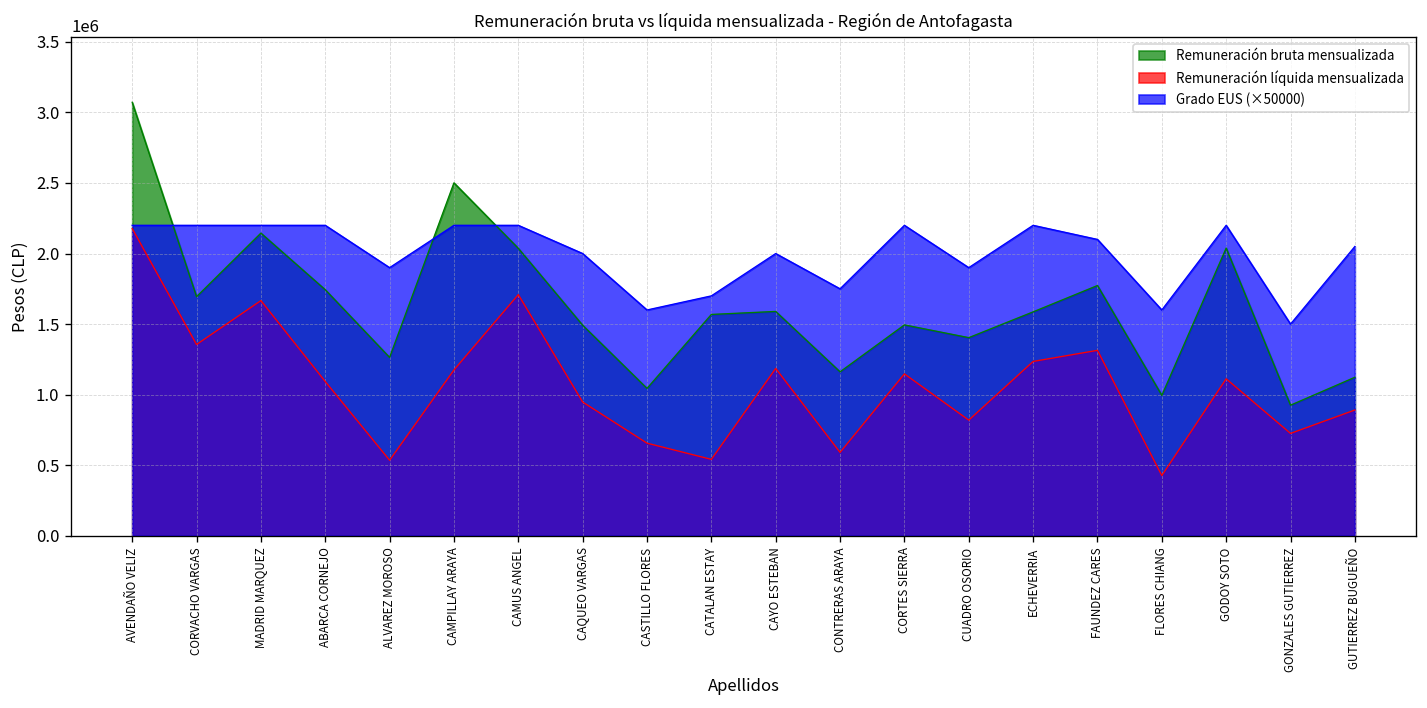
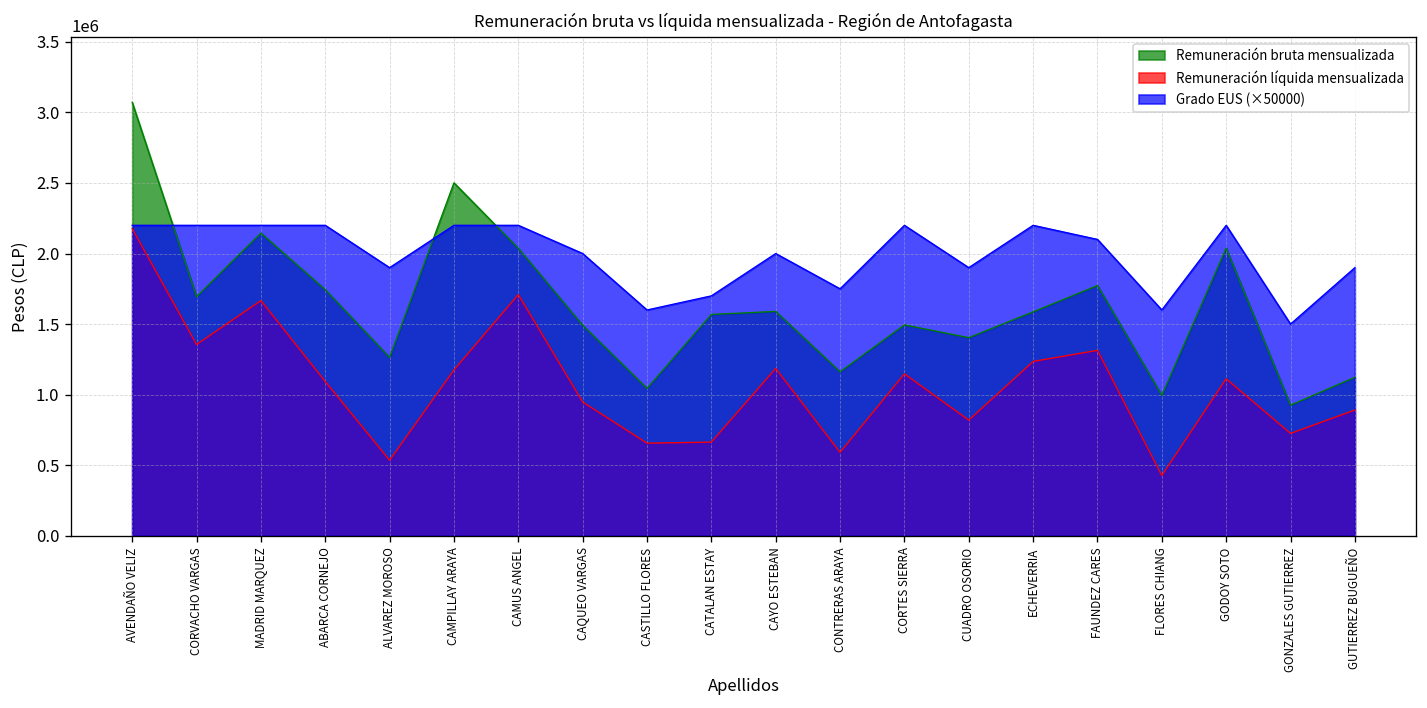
Remuneración líquida mensualizada, CATALAN ESTAY: 540000 -> 660000
Grado EUS (×50000), GUTIERREZ BUGUEÑO: 2050000 -> 1900000
